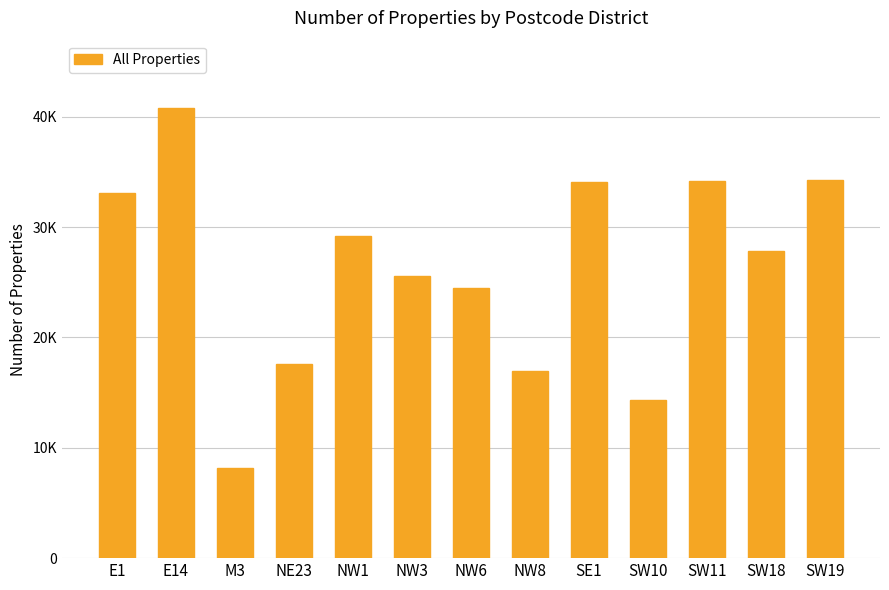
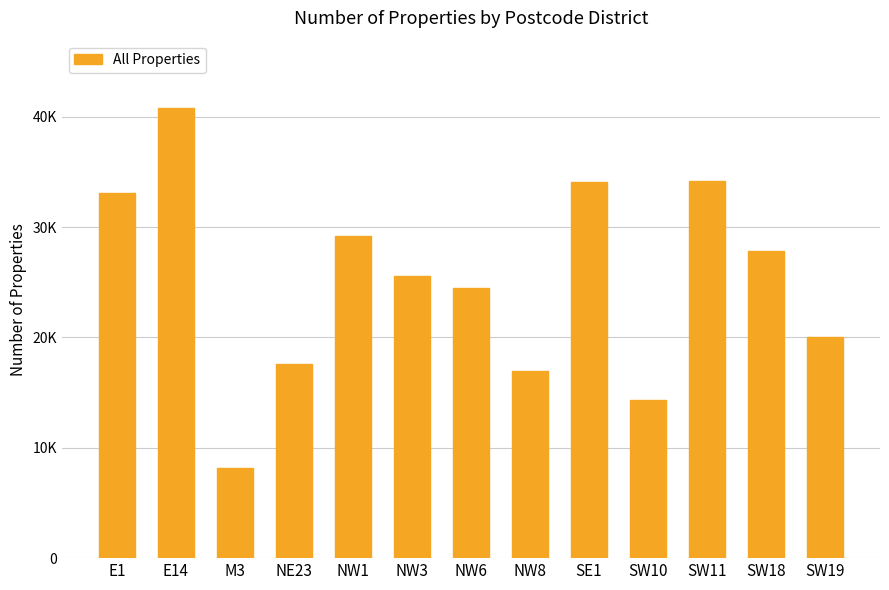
SW19: 34300 -> 20100
